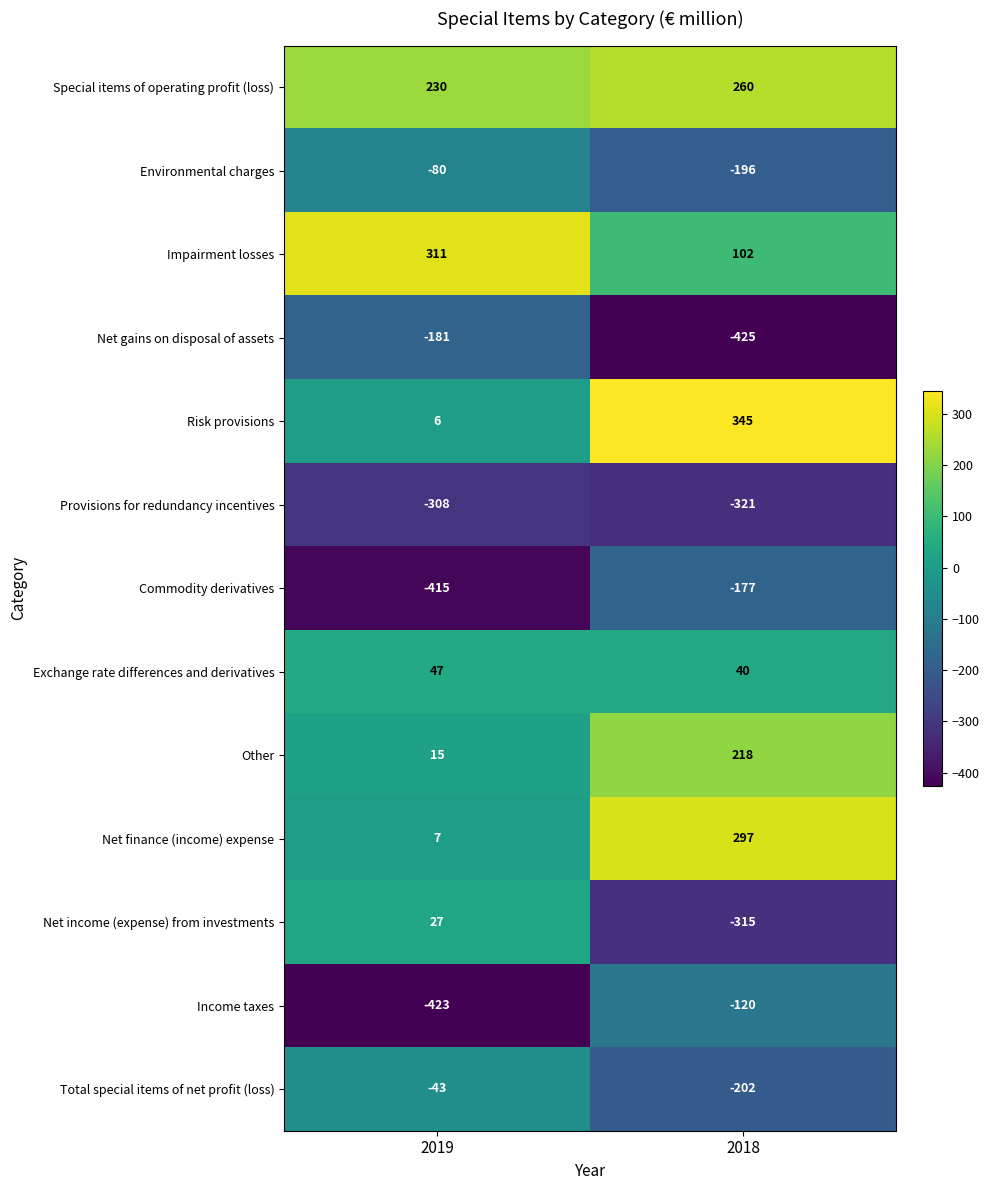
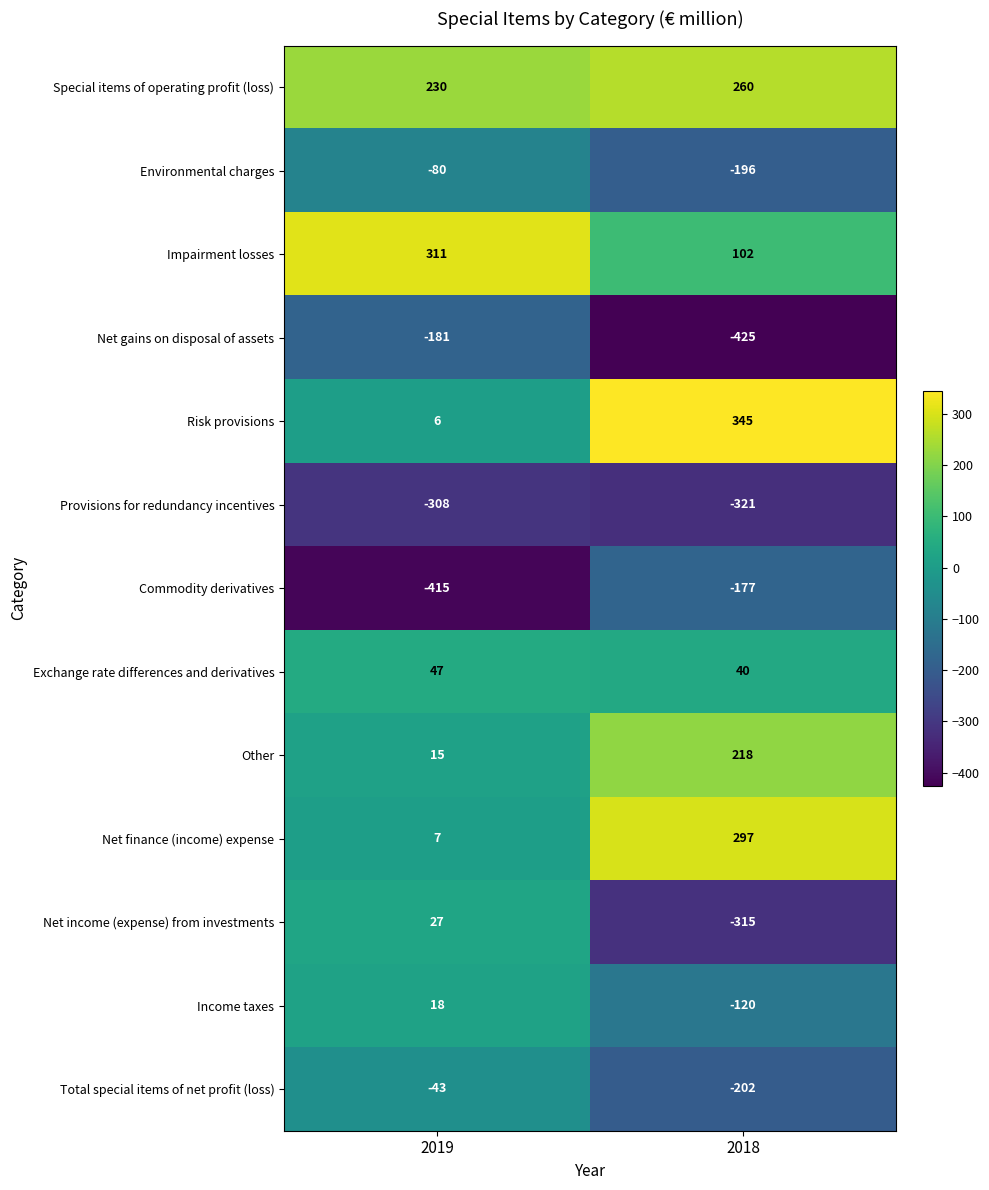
Income taxes, 2019: -423 -> 18
